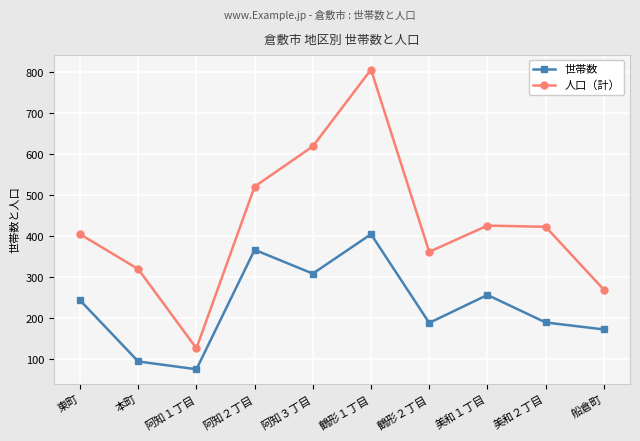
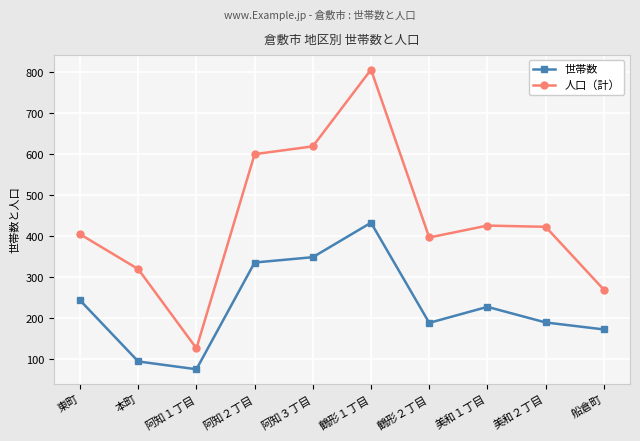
世帯数, 阿知２丁目: 370 -> 340
人口（計）, 阿知２丁目: 520 -> 600
世帯数, 阿知３丁目: 310 -> 350
世帯数, 鶴形１丁目: 410 -> 430
人口（計）, 鶴形２丁目: 360 -> 400
世帯数, 美和１丁目: 260 -> 230
